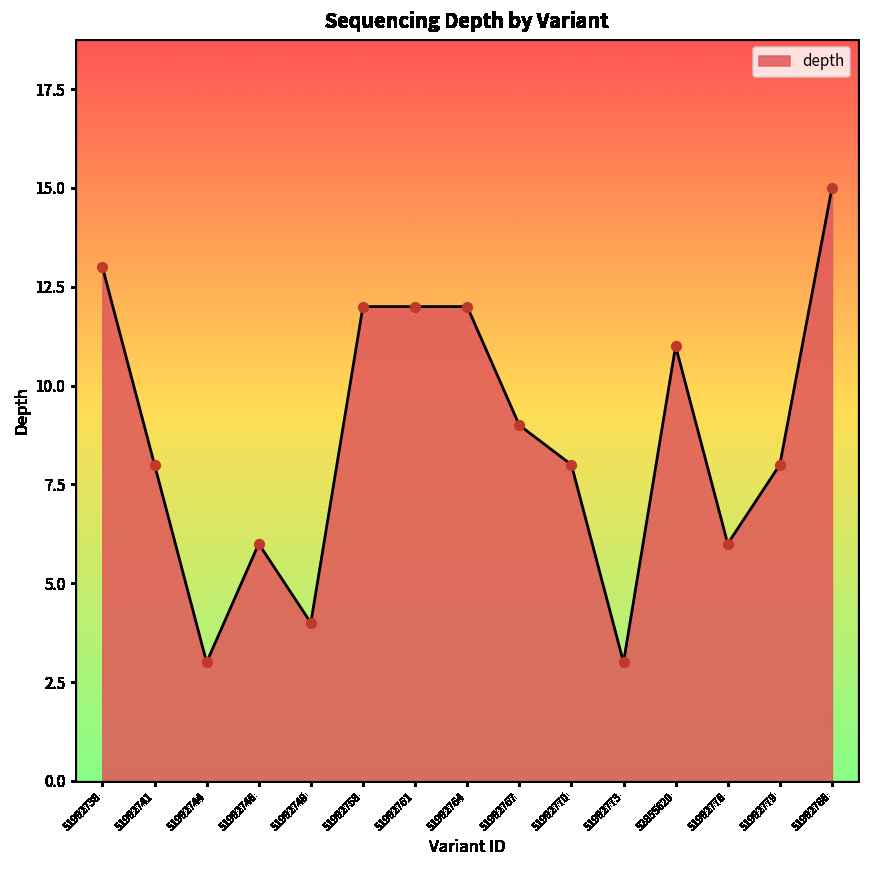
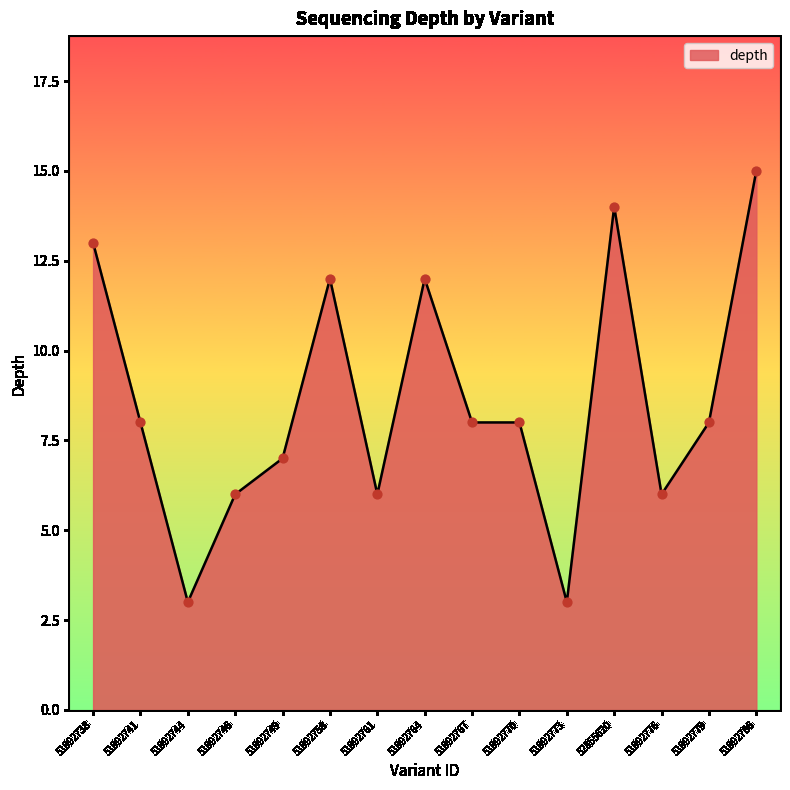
51992749: 4 -> 7
51992761: 12 -> 6
51992767: 9 -> 8
52855620: 11 -> 14
